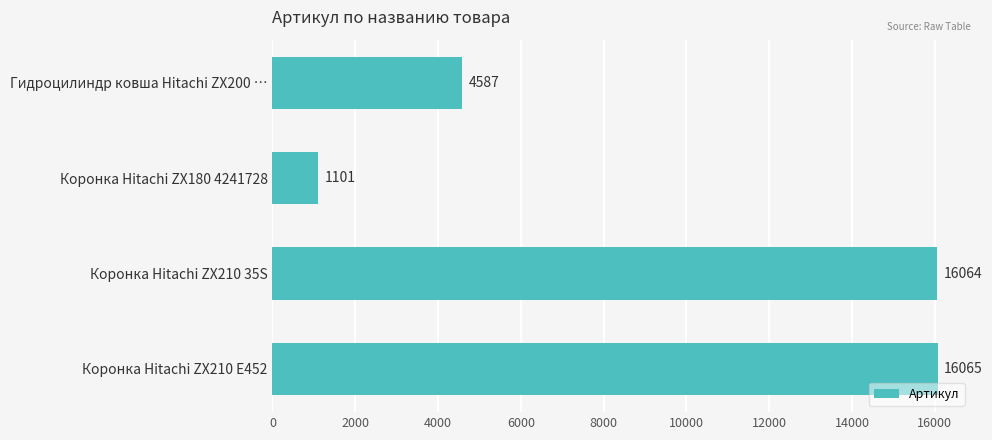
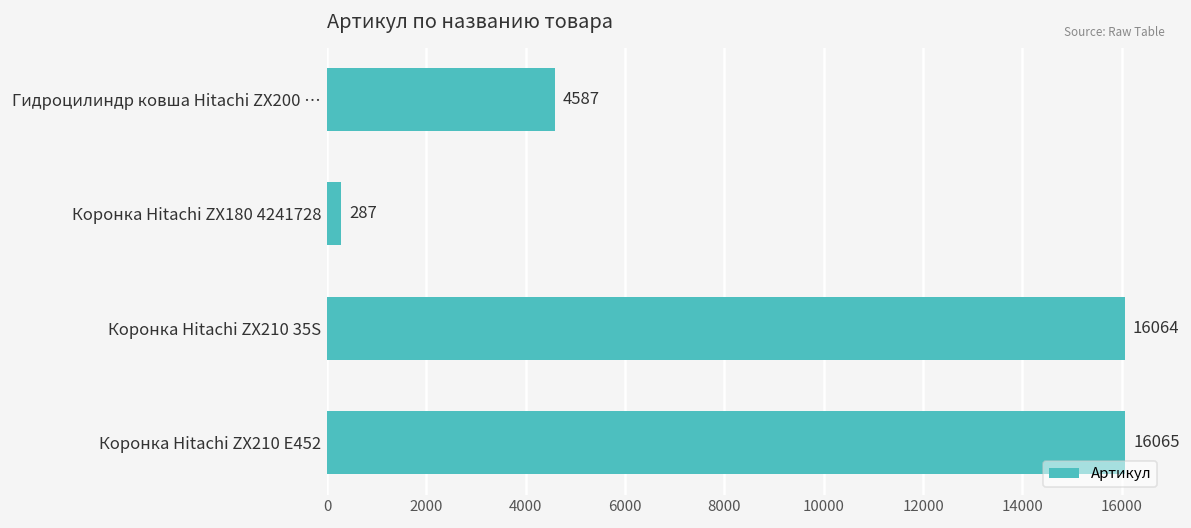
Коронка Hitachi ZX180 4241728: 1101 -> 287
